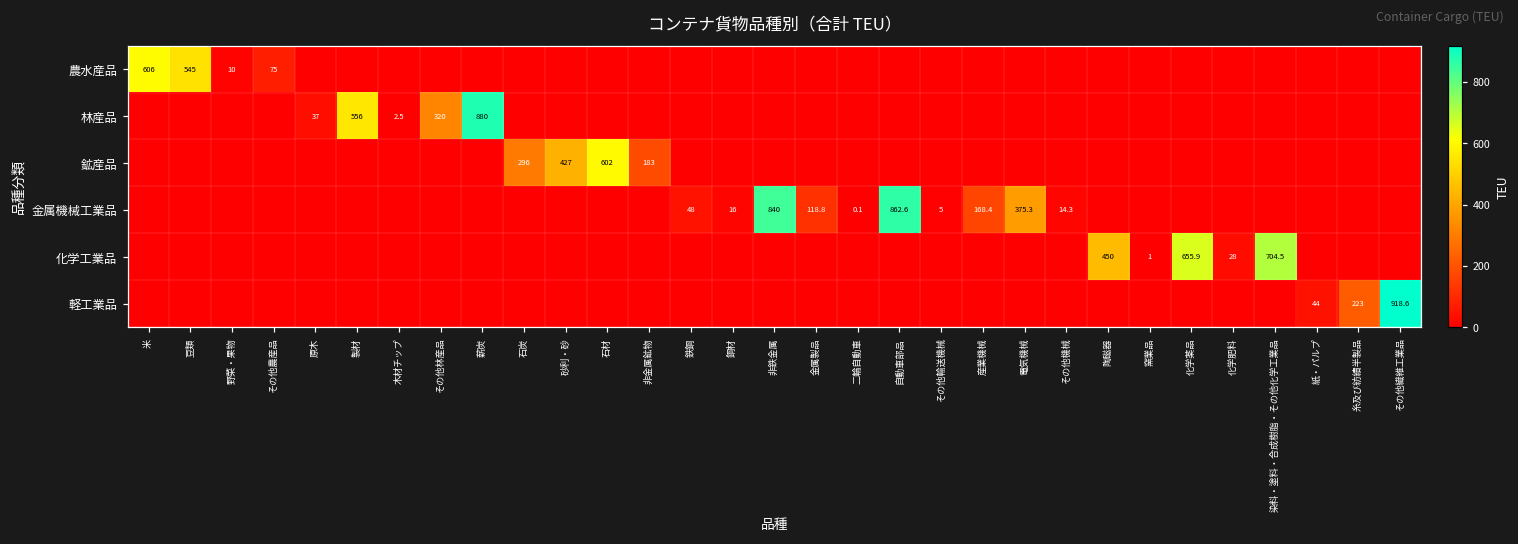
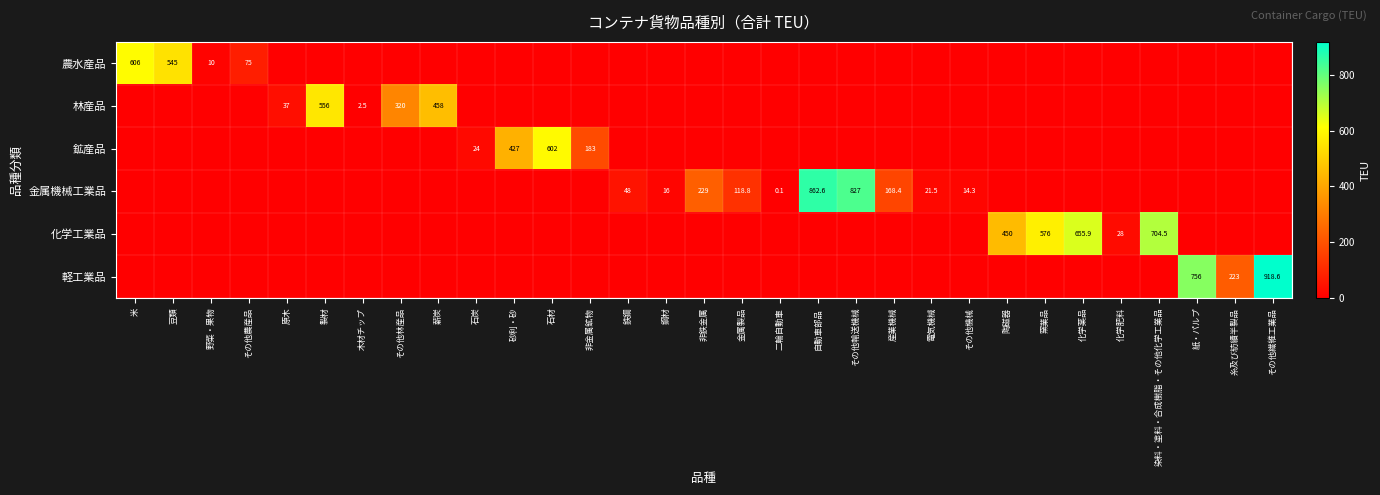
林産品, 薪炭: 880 -> 458
鉱産品, 石炭: 296 -> 24
金属機械工業品, 非鉄金属: 840 -> 229
金属機械工業品, その他輸送機械: 5 -> 827
金属機械工業品, 電気機械: 375.3 -> 21.5
化学工業品, 窯業品: 1 -> 576
軽工業品, 紙・パルプ: 44 -> 756
